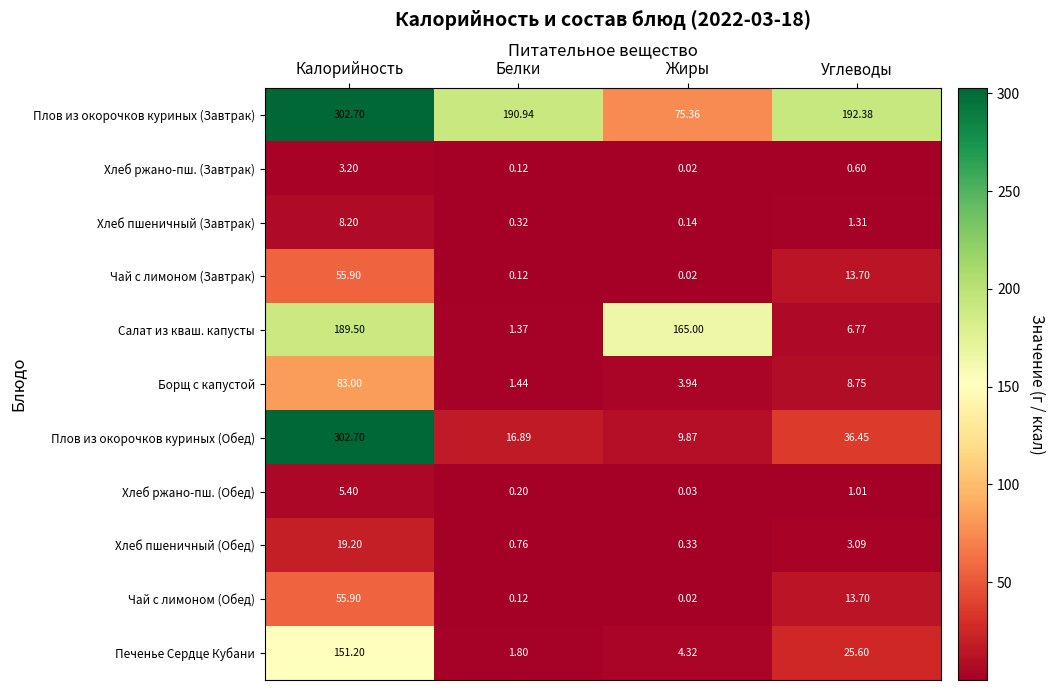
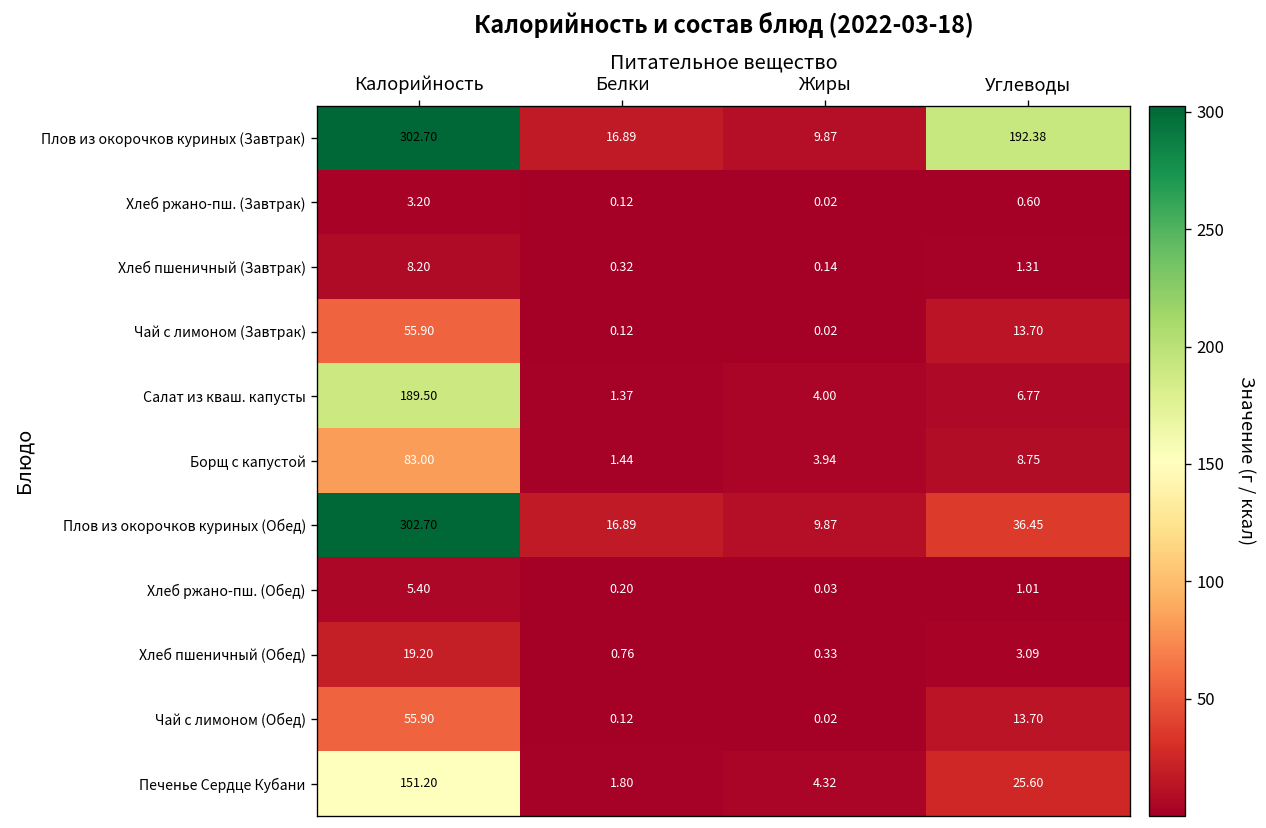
Плов из окорочков куриных (Завтрак), Белки: 190.94 -> 16.89
Плов из окорочков куриных (Завтрак), Жиры: 75.36 -> 9.87
Салат из кваш. капусты, Жиры: 165.00 -> 4.00
